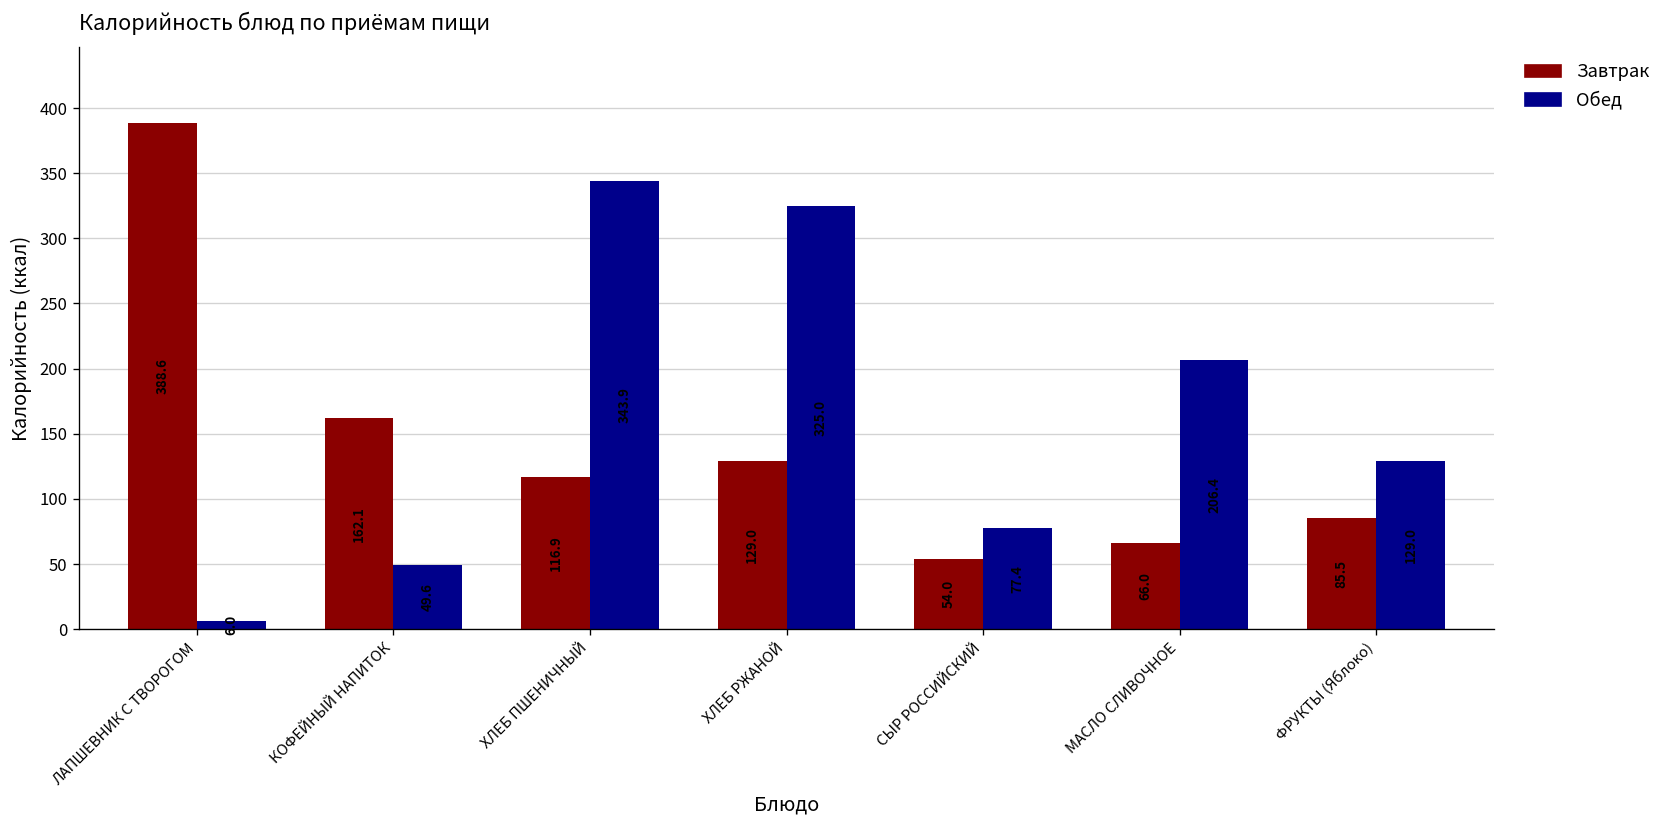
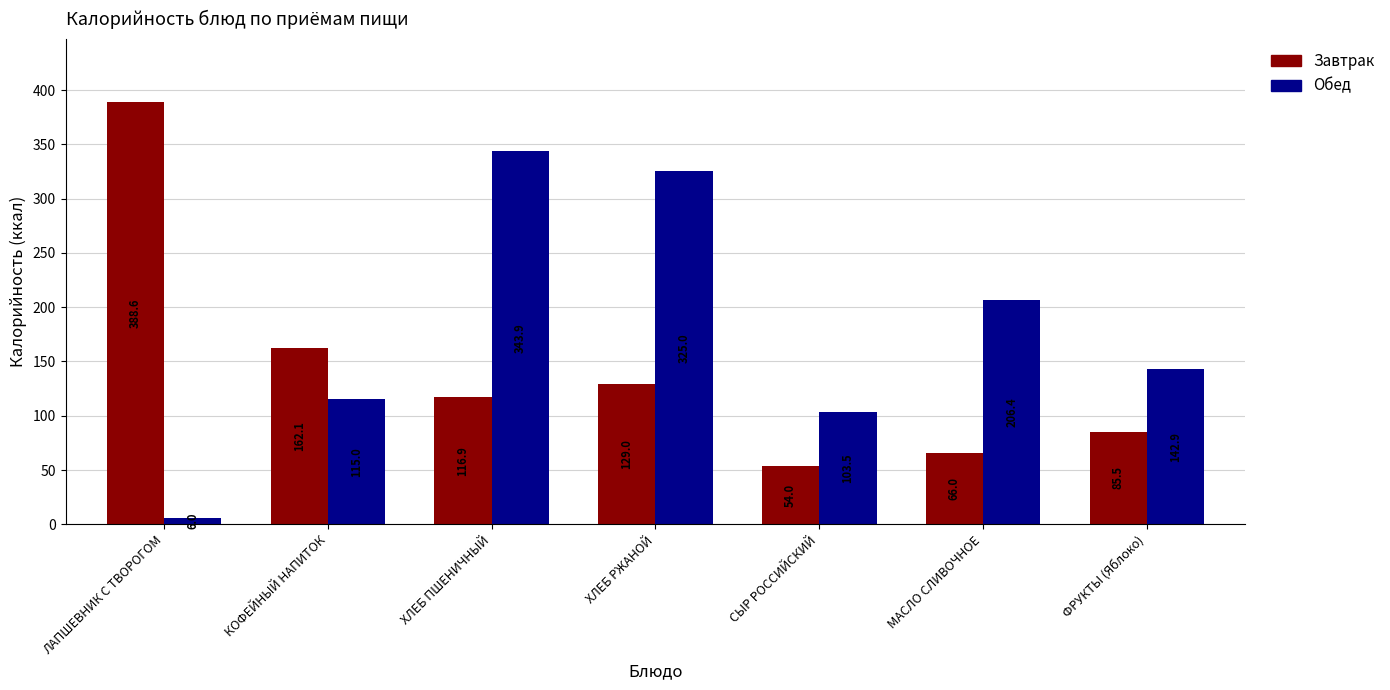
Обед, КОФЕЙНЫЙ НАПИТОК: 49.6 -> 115.0
Обед, СЫР РОССИЙСКИЙ: 77.4 -> 103.5
Обед, ФРУКТЫ (Яблоко): 129.0 -> 142.9
